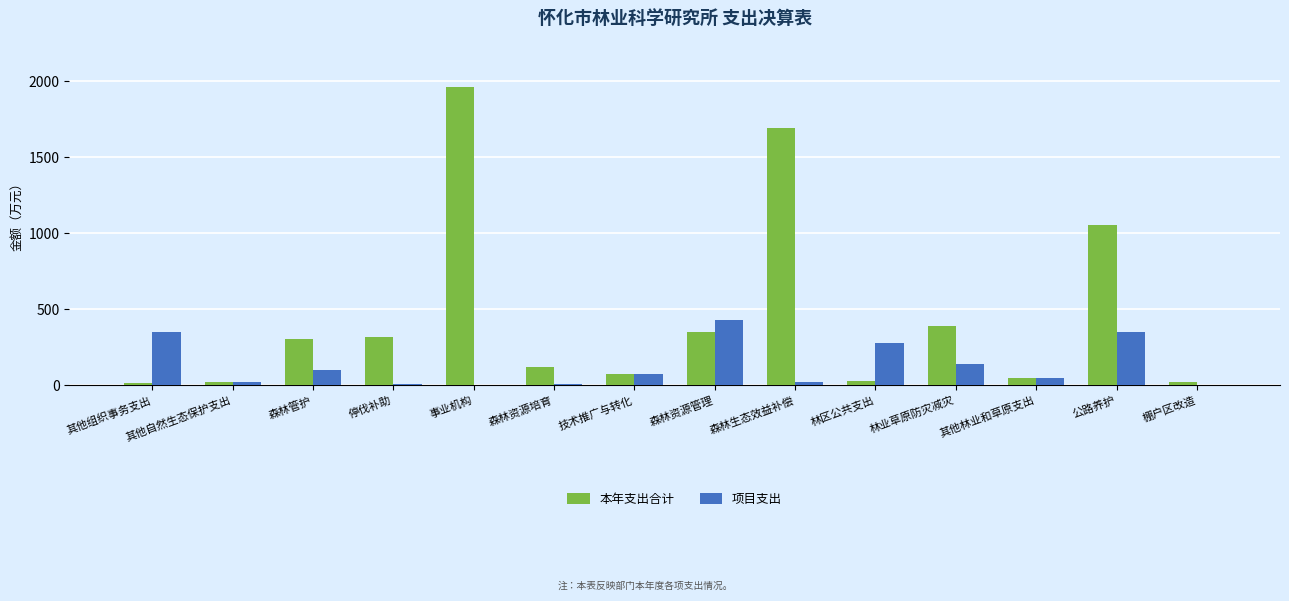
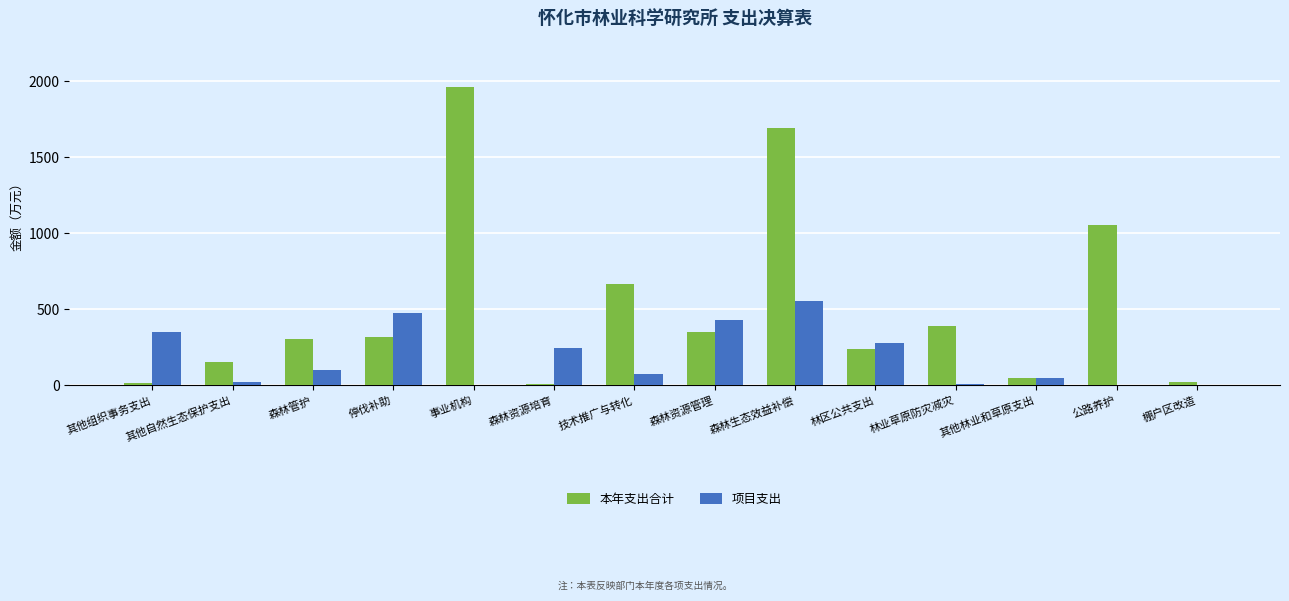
本年支出合计, 其他自然生态保护支出: 20 -> 150
项目支出, 停伐补助: 10 -> 470
本年支出合计, 森林资源培育: 120 -> 10
项目支出, 森林资源培育: 10 -> 250
本年支出合计, 技术推广与转化: 80 -> 670
项目支出, 森林生态效益补偿: 30 -> 550
本年支出合计, 林区公共支出: 30 -> 240
项目支出, 林业草原防灾减灾: 140 -> 10
项目支出, 公路养护: 350 -> 10
